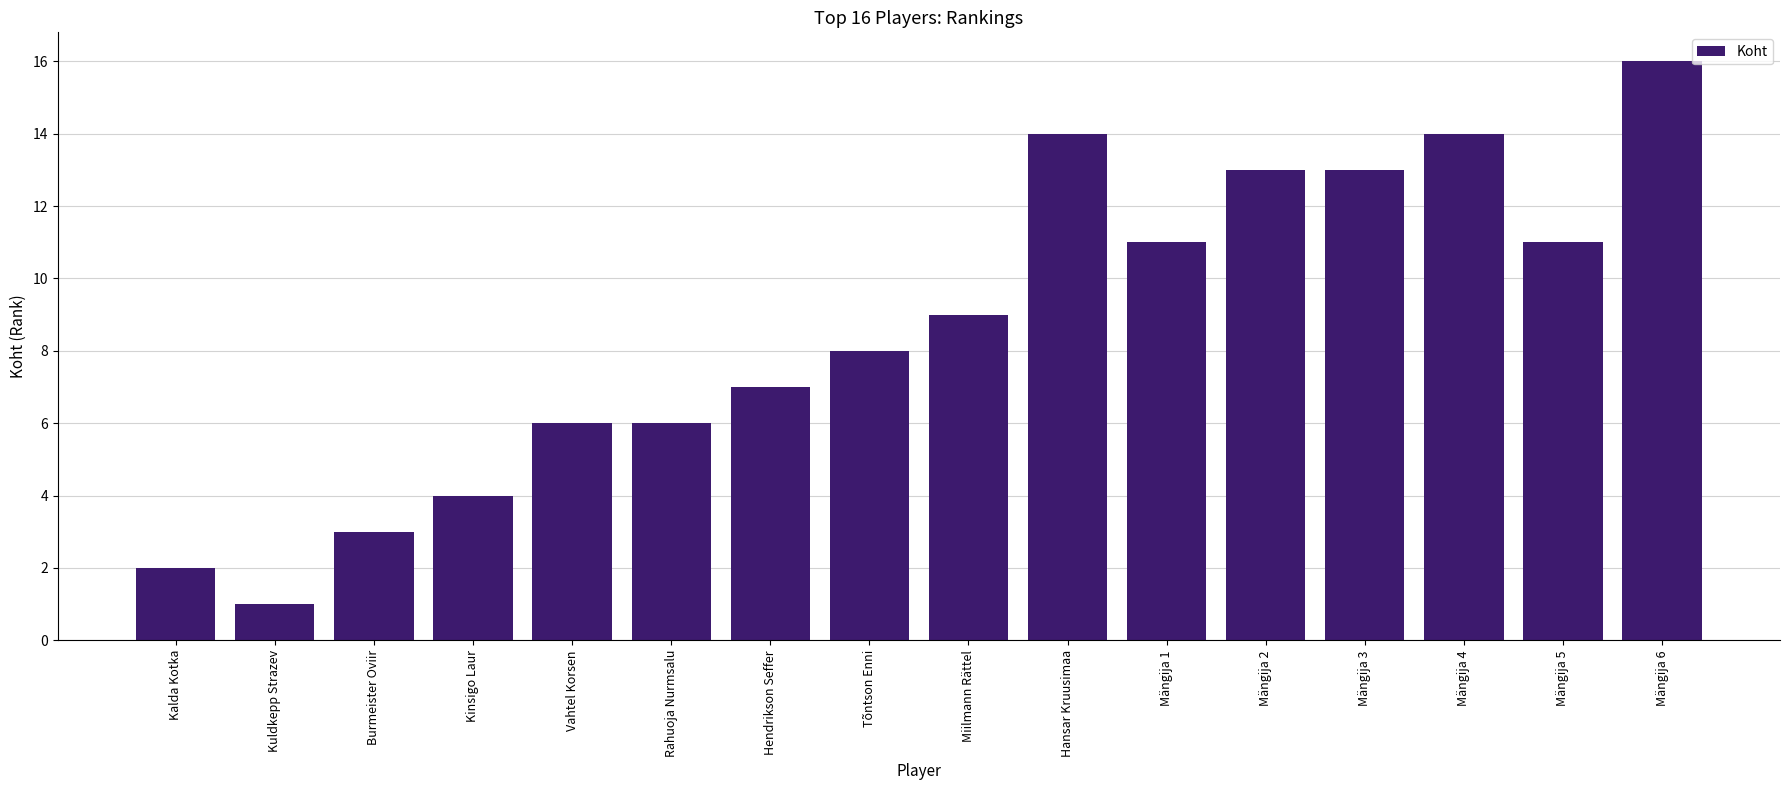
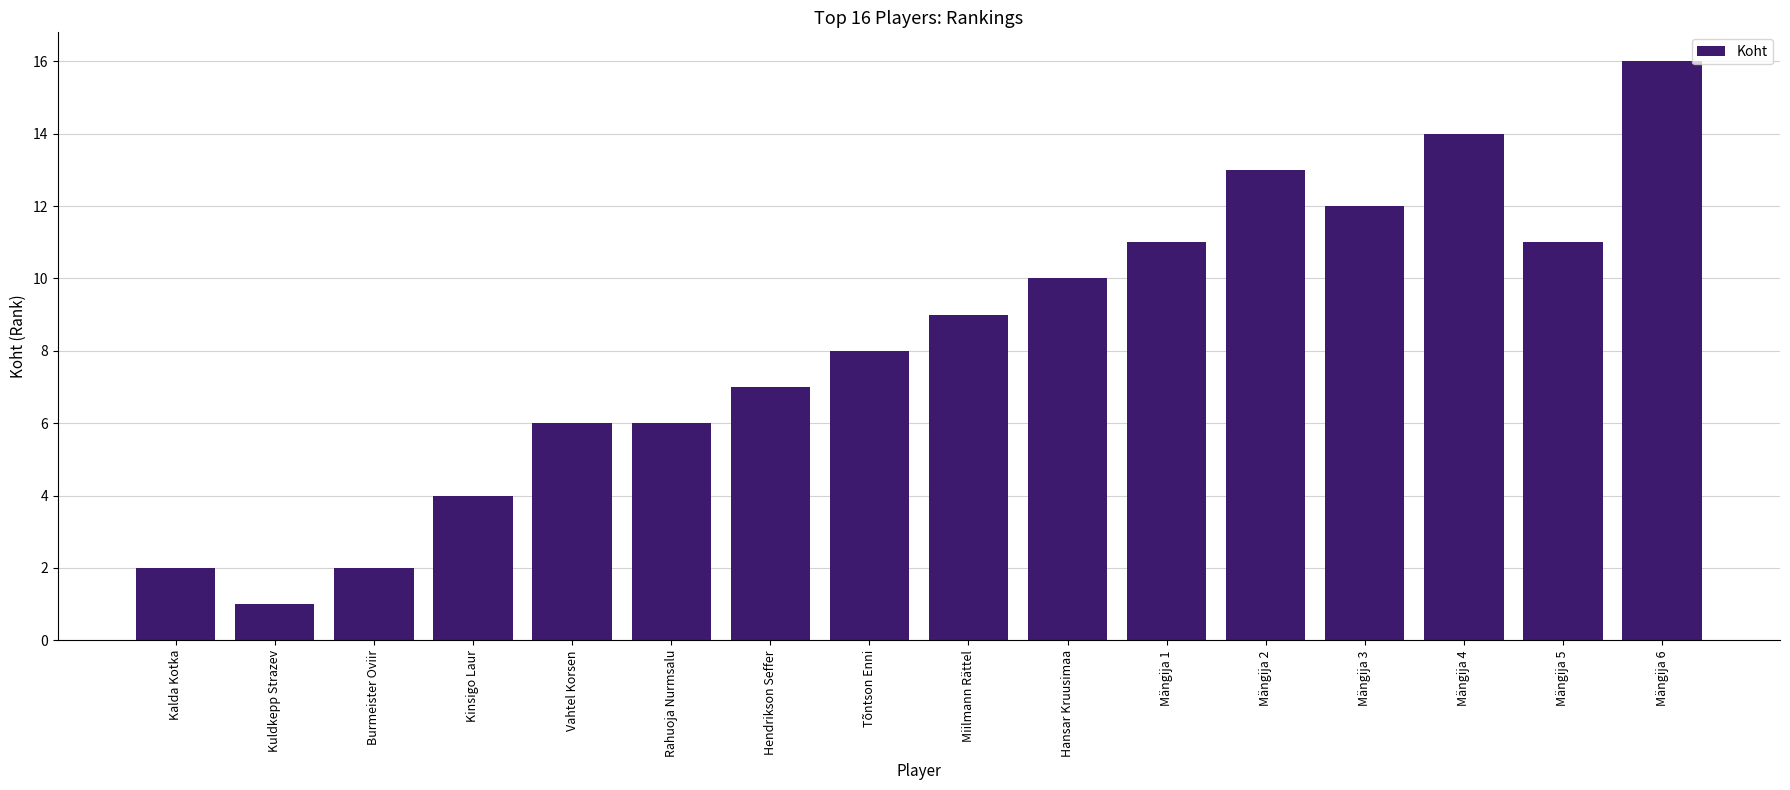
Burmeister Oviir: 3 -> 2
Hansar Kruusimaa: 14 -> 10
Mängija 3: 13 -> 12
